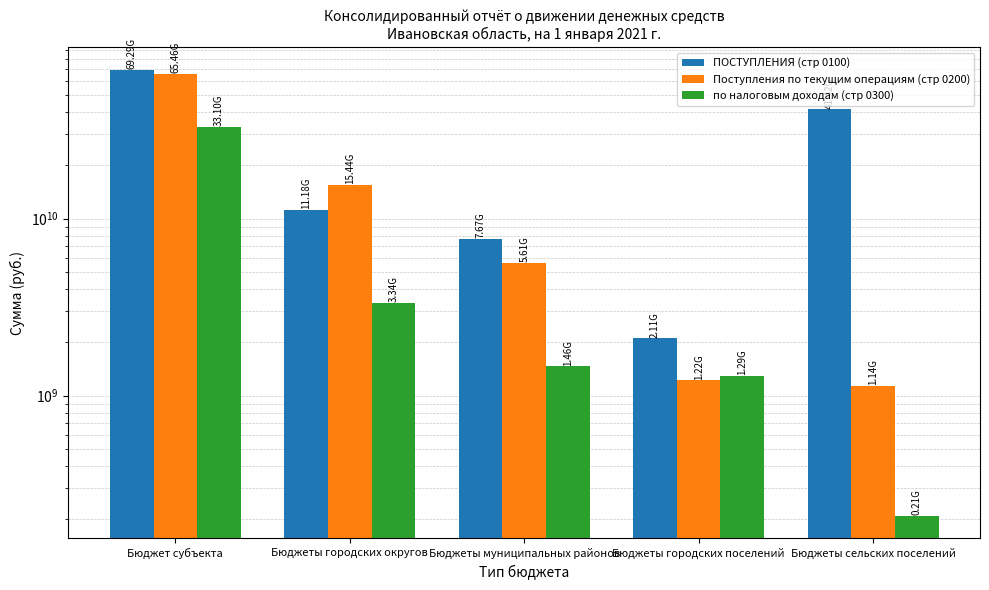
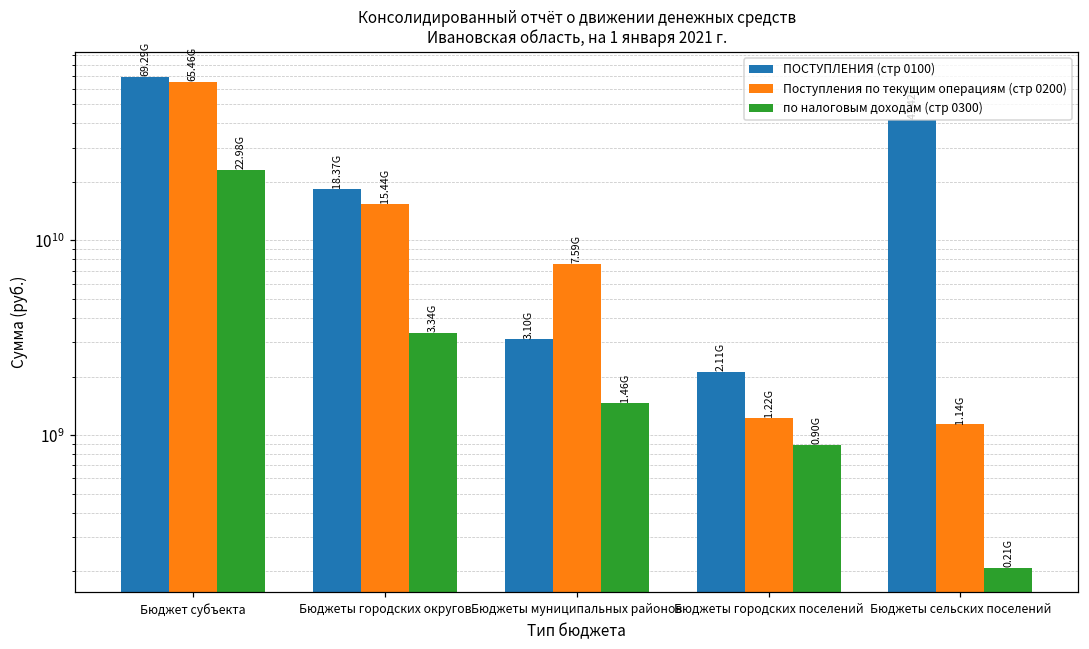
по налоговым доходам (стр 0300), Бюджет субъекта: 33.10G -> 22.98G
ПОСТУПЛЕНИЯ (стр 0100), Бюджеты городских округов: 11.18G -> 18.37G
ПОСТУПЛЕНИЯ (стр 0100), Бюджеты муниципальных районов: 7.67G -> 3.10G
Поступления по текущим операциям (стр 0200), Бюджеты муниципальных районов: 5.61G -> 7.59G
по налоговым доходам (стр 0300), Бюджеты городских поселений: 1.29G -> 0.90G
